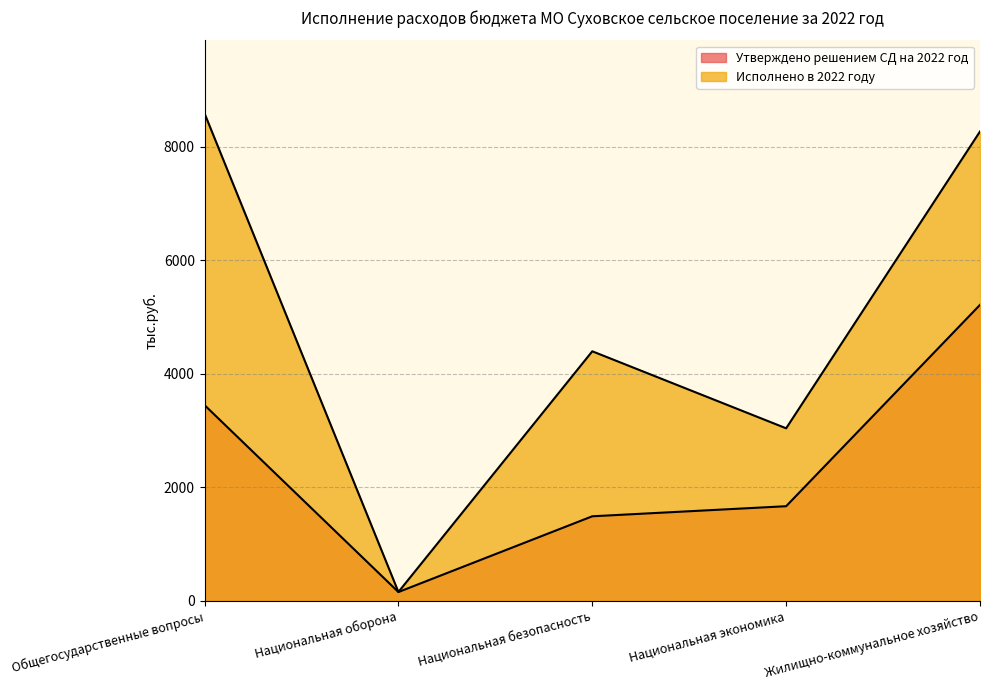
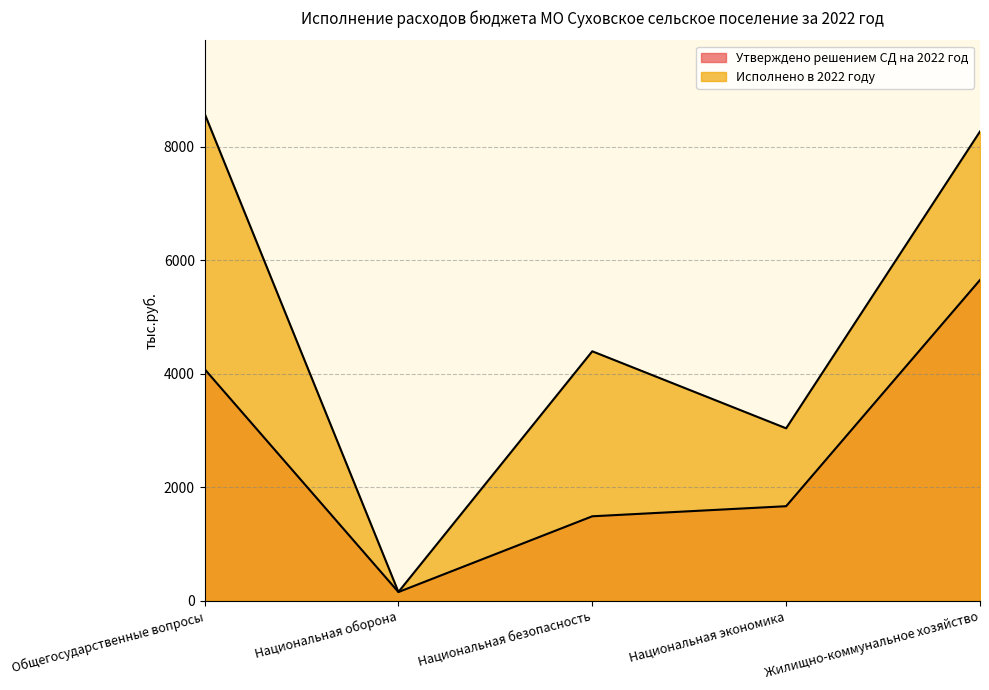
Утверждено решением СД на 2022 год, Общегосударственные вопросы: 3400 -> 4100
Утверждено решением СД на 2022 год, Жилищно-коммунальное хозяйство: 5200 -> 5700
